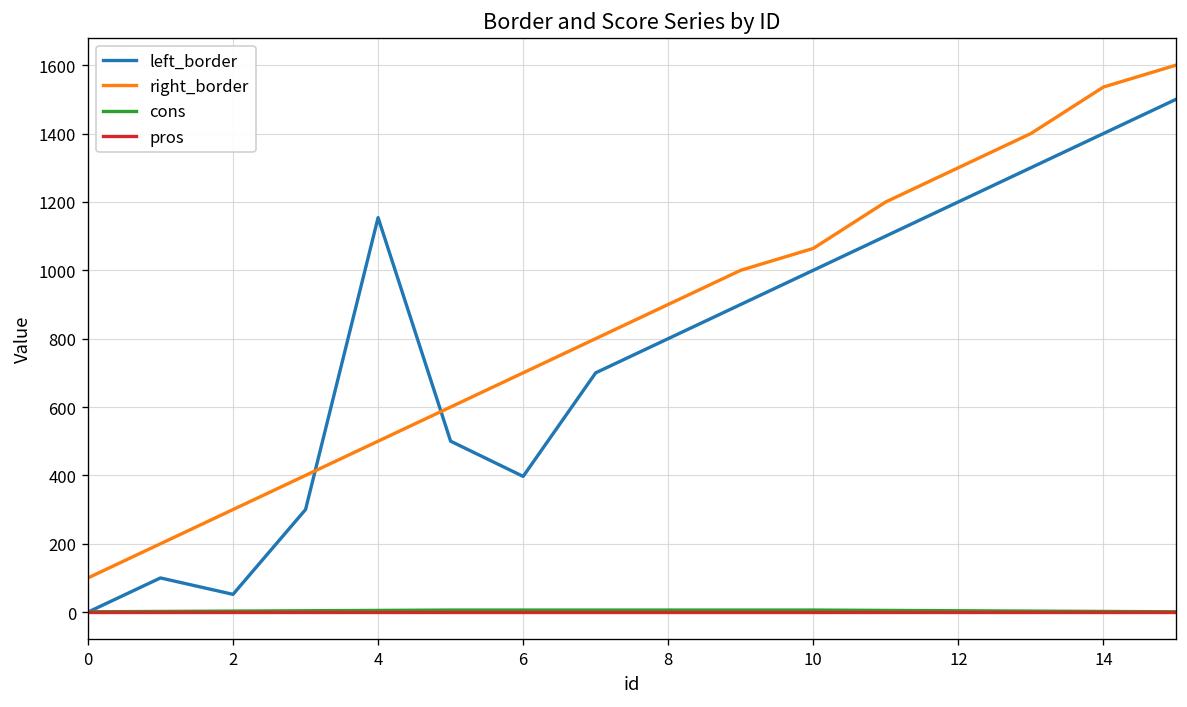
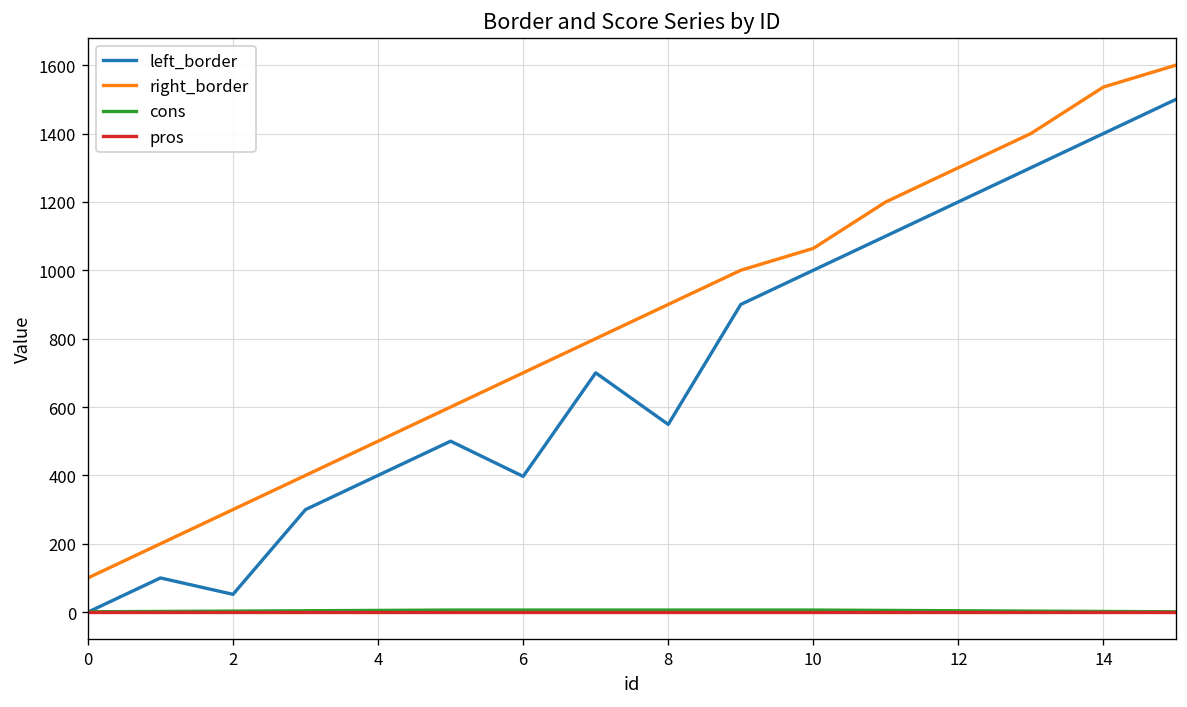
left_border, 4: 1150 -> 400
left_border, 8: 800 -> 550
